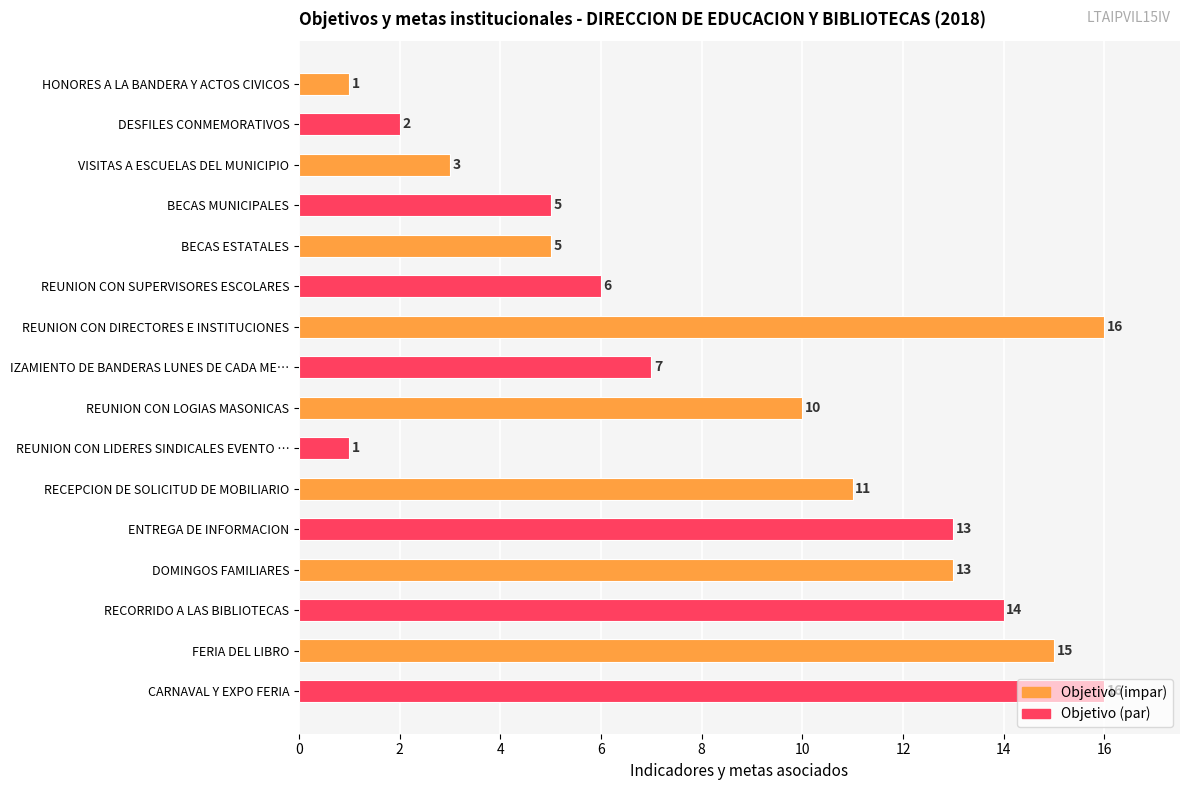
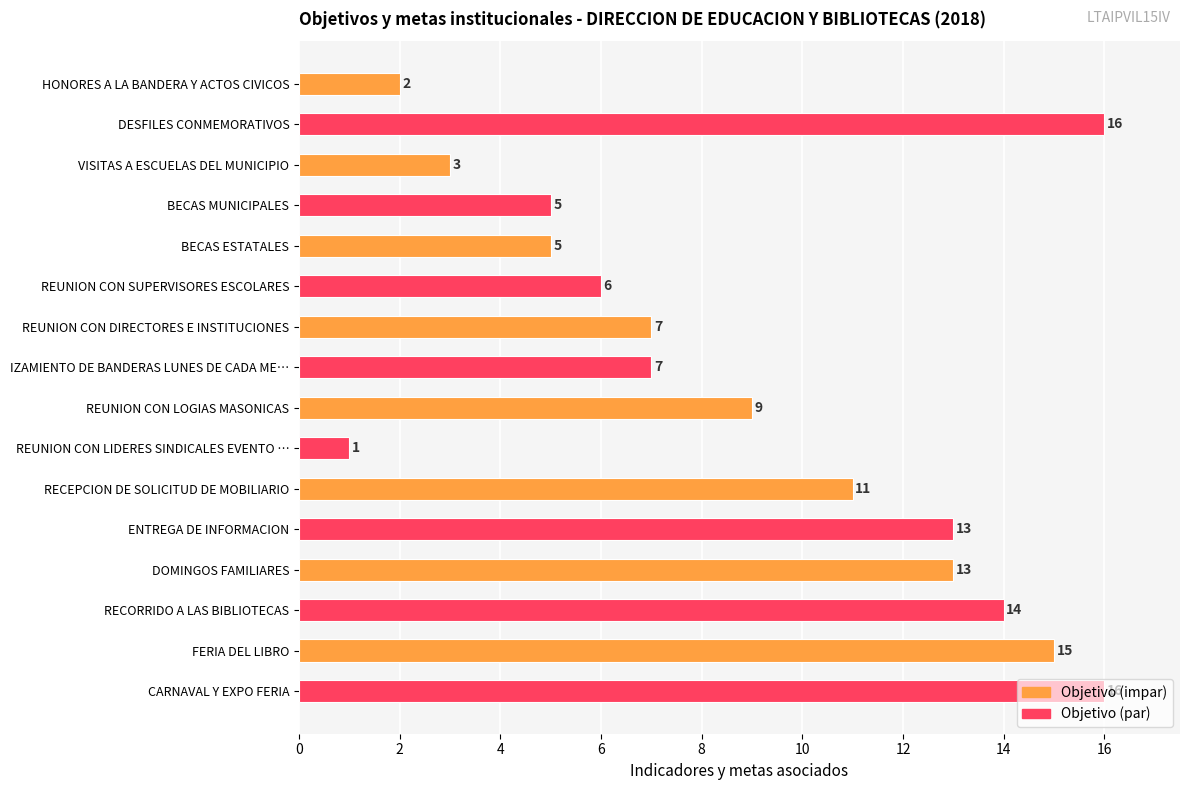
HONORES A LA BANDERA Y ACTOS CIVICOS: 1 -> 2
DESFILES CONMEMORATIVOS: 2 -> 16
REUNION CON DIRECTORES E INSTITUCIONES: 16 -> 7
REUNION CON LOGIAS MASONICAS: 10 -> 9
